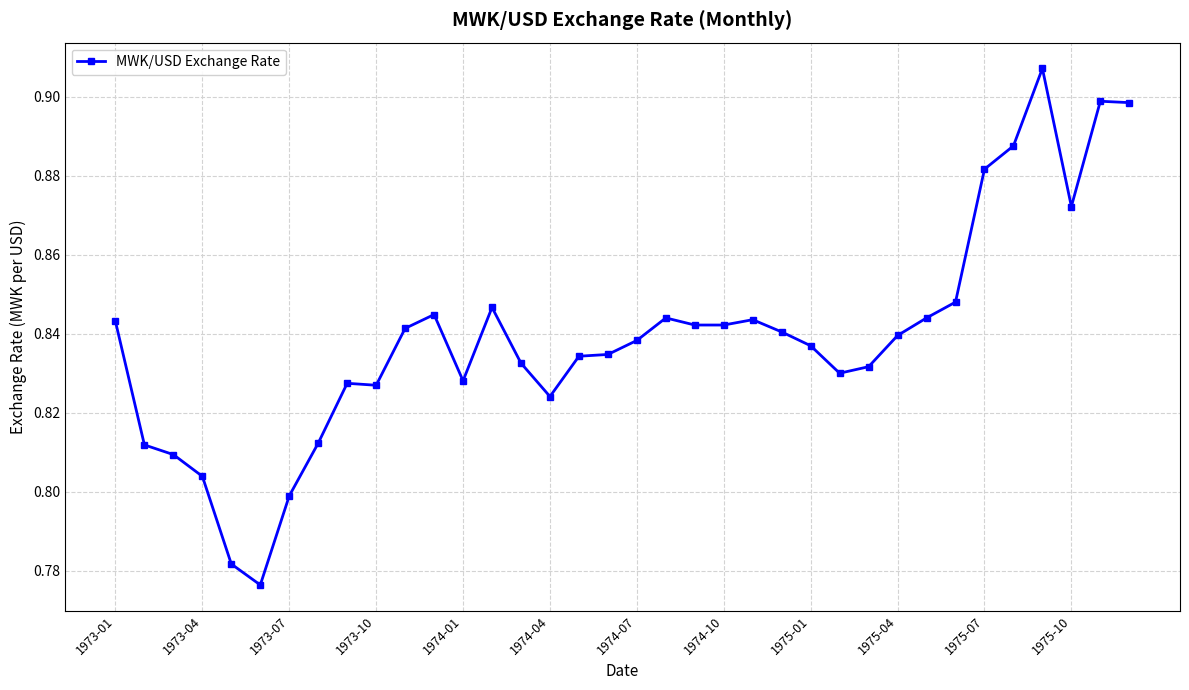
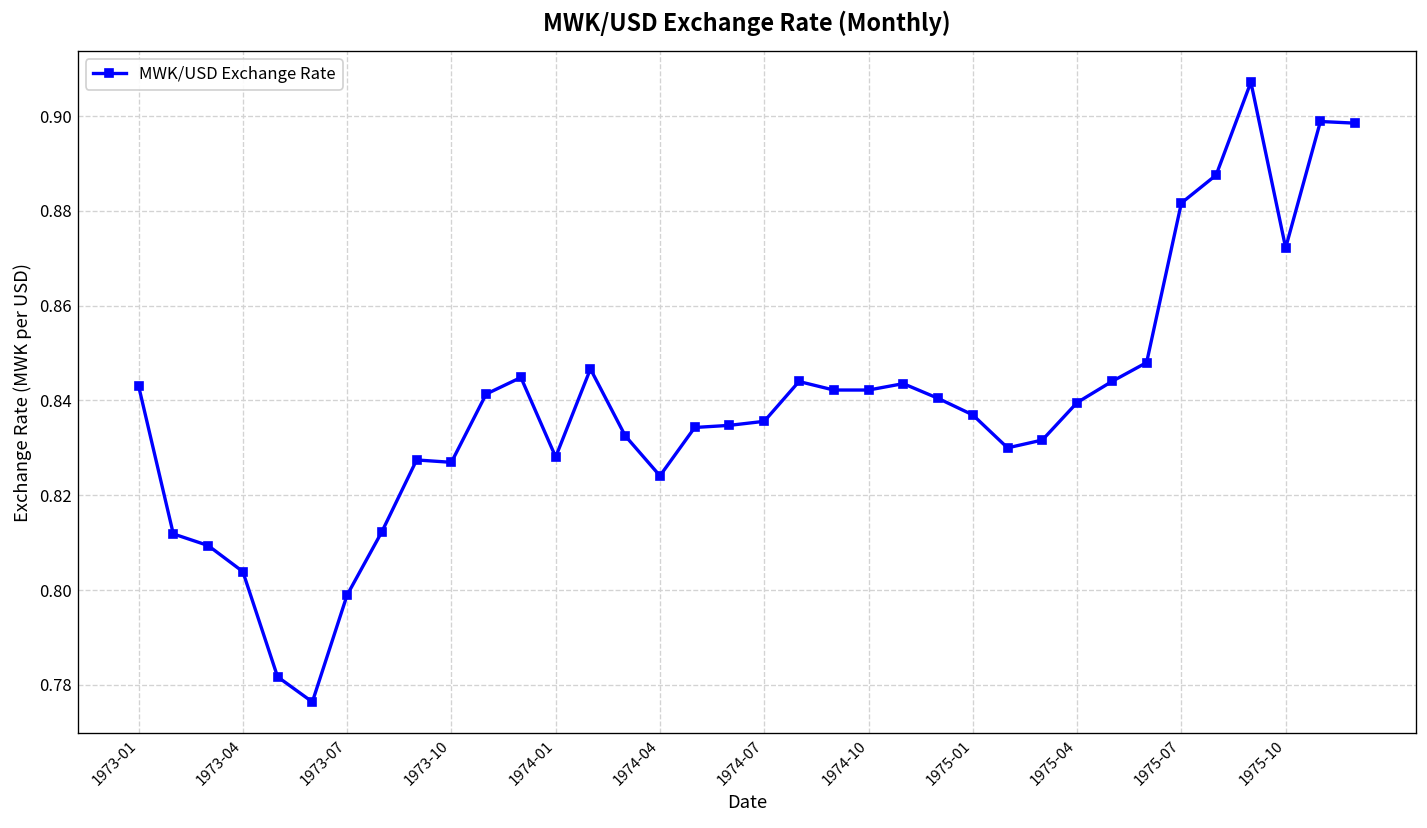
1974-07: 0.838 -> 0.836
